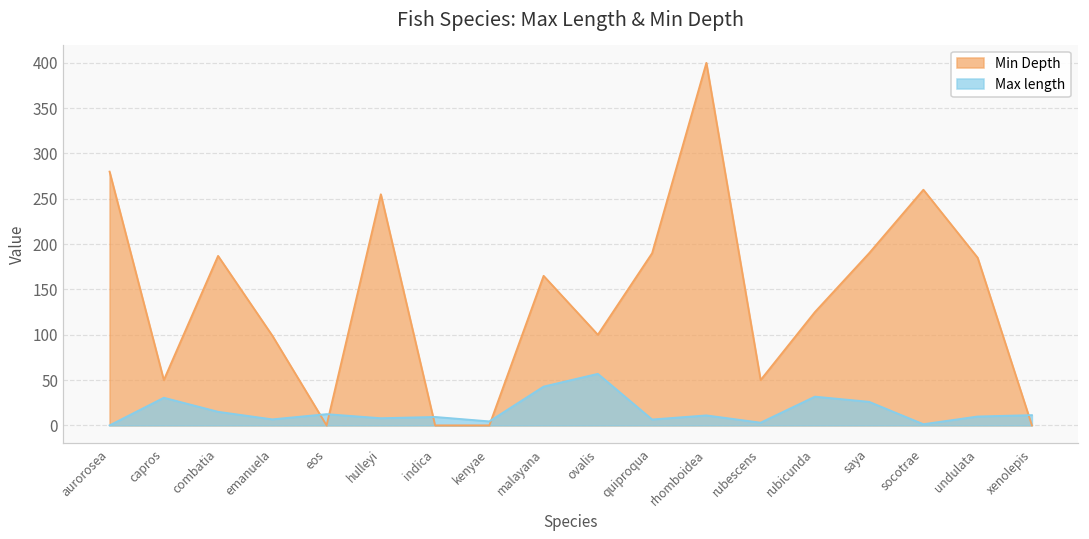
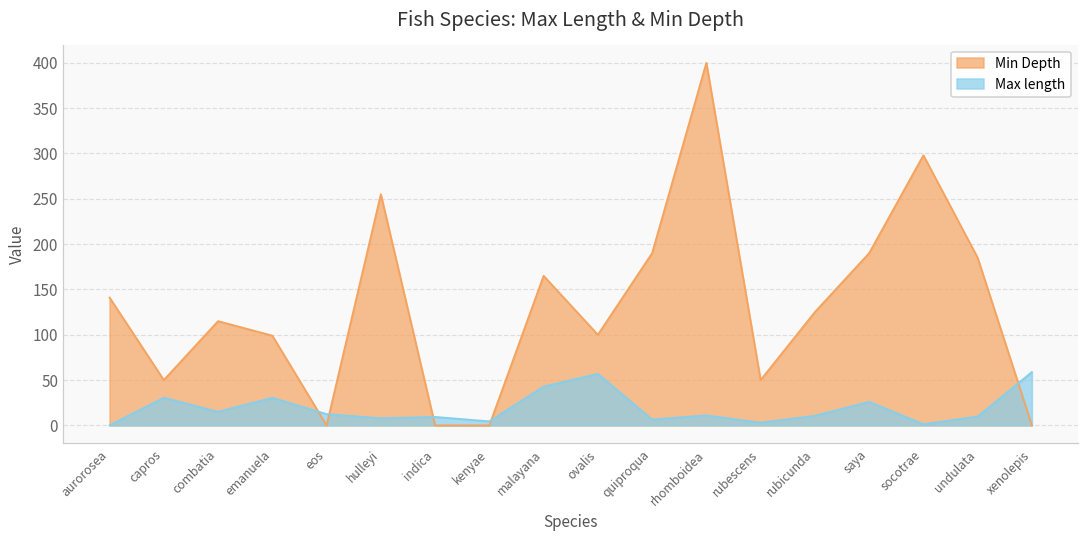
Min Depth, aurorosea: 280 -> 140
Min Depth, combatia: 190 -> 120
Max length, emanuela: 10 -> 30
Max length, rubicunda: 30 -> 10
Min Depth, socotrae: 260 -> 300
Max length, xenolepis: 10 -> 60
